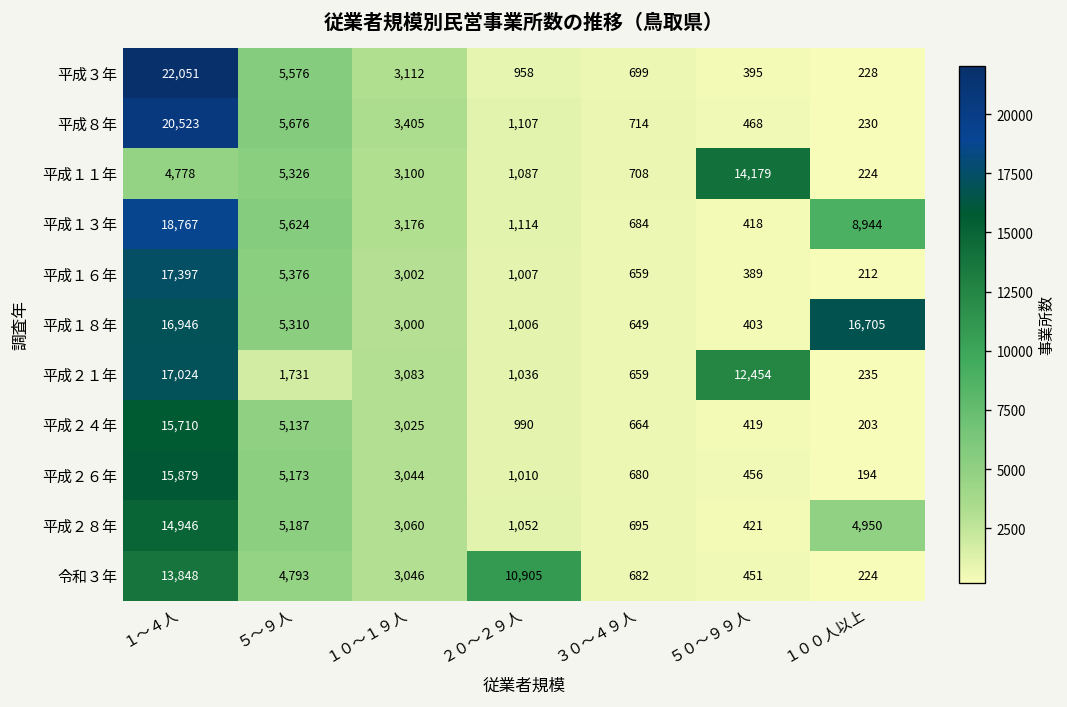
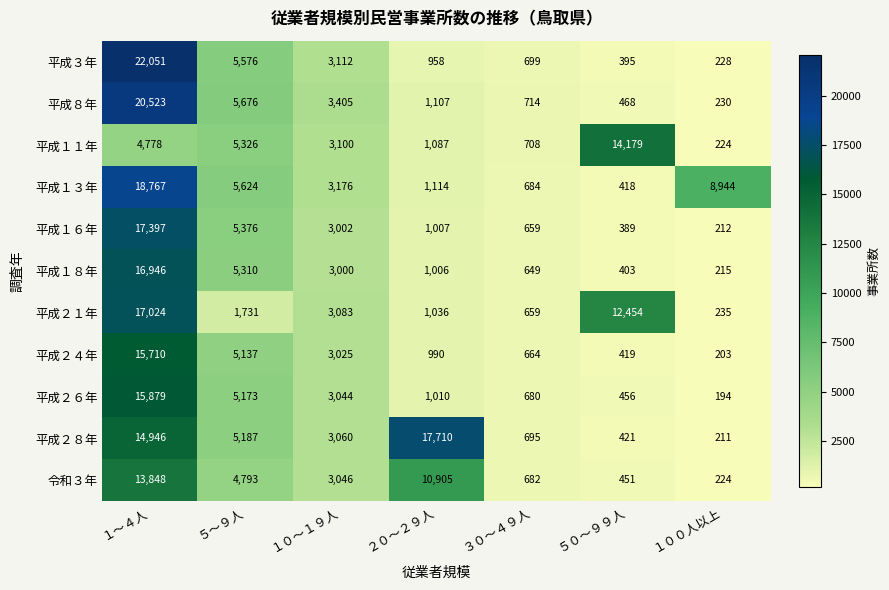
平成１８年, １００人以上: 16,705 -> 215
平成２８年, ２０～２９人: 1,052 -> 17,710
平成２８年, １００人以上: 4,950 -> 211
